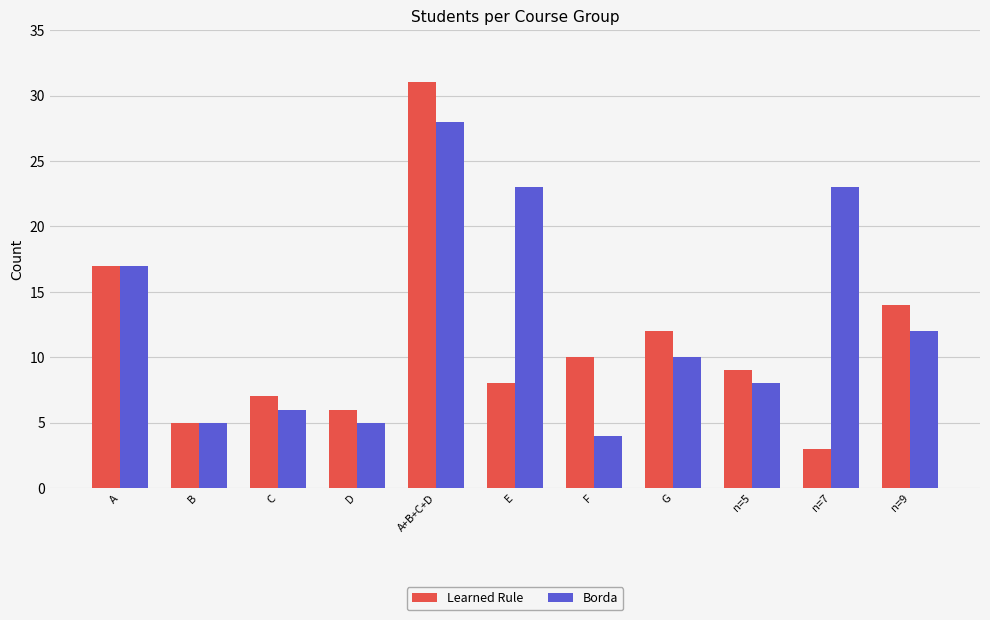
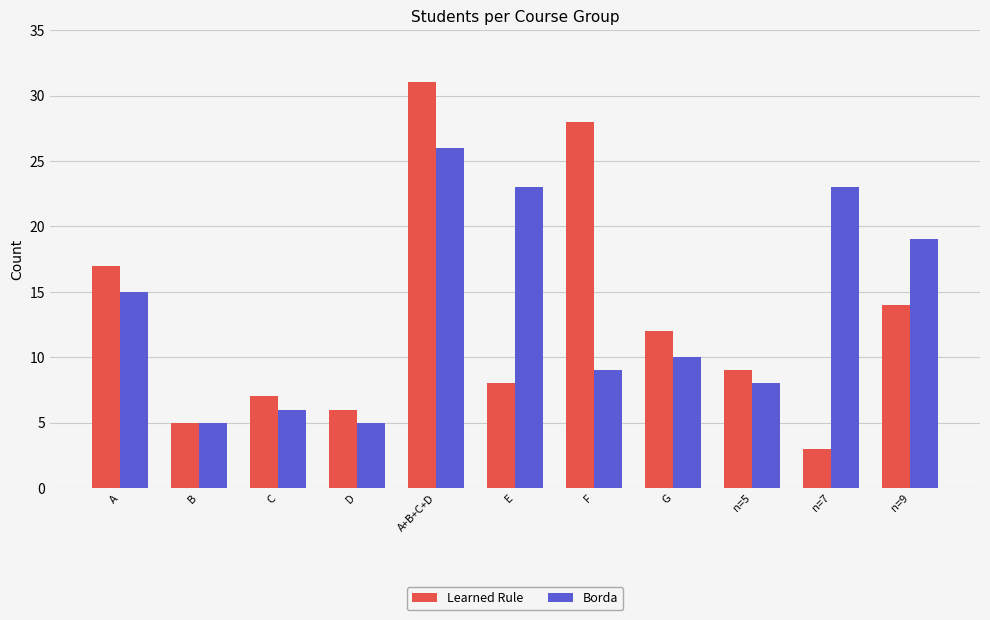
Borda, A: 17 -> 15
Borda, A+B+C+D: 28 -> 26
Learned Rule, F: 10 -> 28
Borda, F: 4 -> 9
Borda, n=9: 12 -> 19
